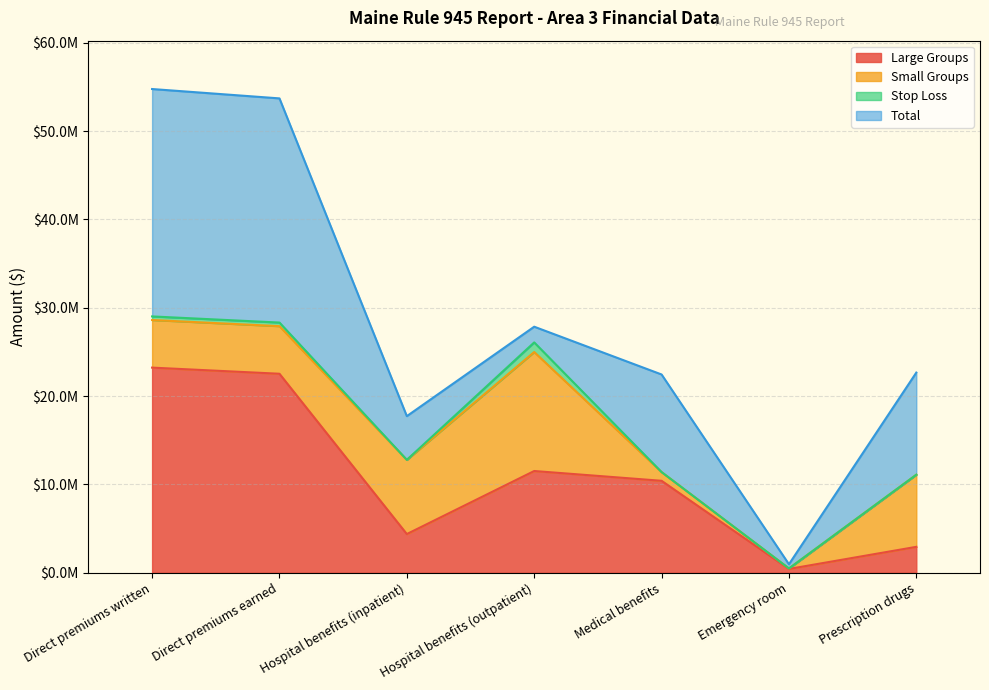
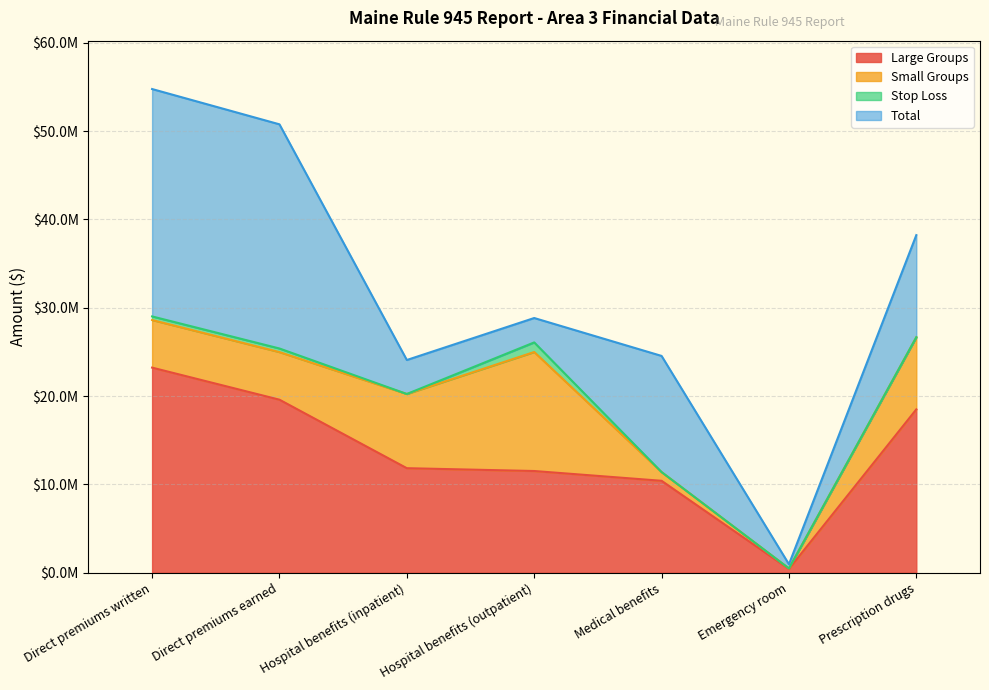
Large Groups, Direct premiums earned: $23000000 -> $20000000
Large Groups, Hospital benefits (inpatient): $4000000 -> $12000000
Total, Hospital benefits (inpatient): $5000000 -> $4000000
Total, Hospital benefits (outpatient): $2000000 -> $3000000
Total, Medical benefits: $11000000 -> $13000000
Large Groups, Prescription drugs: $3000000 -> $18000000
